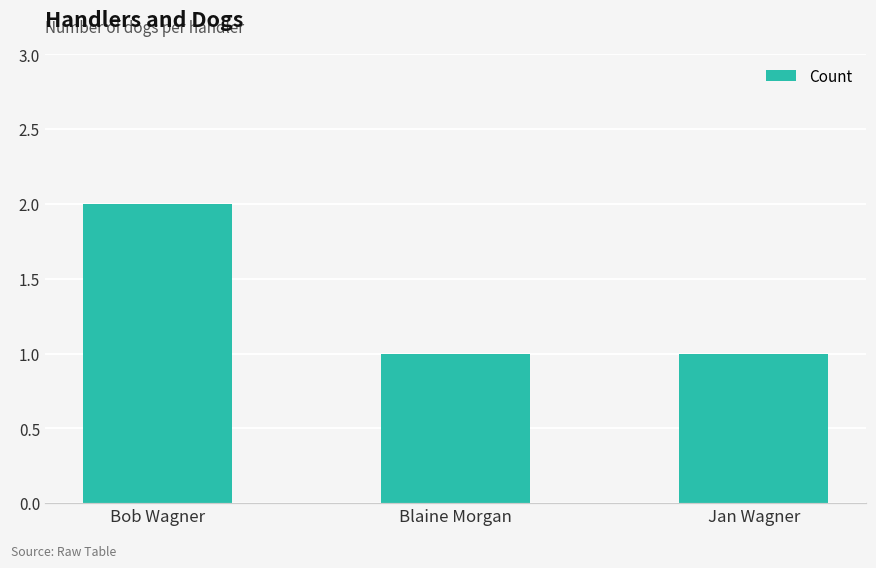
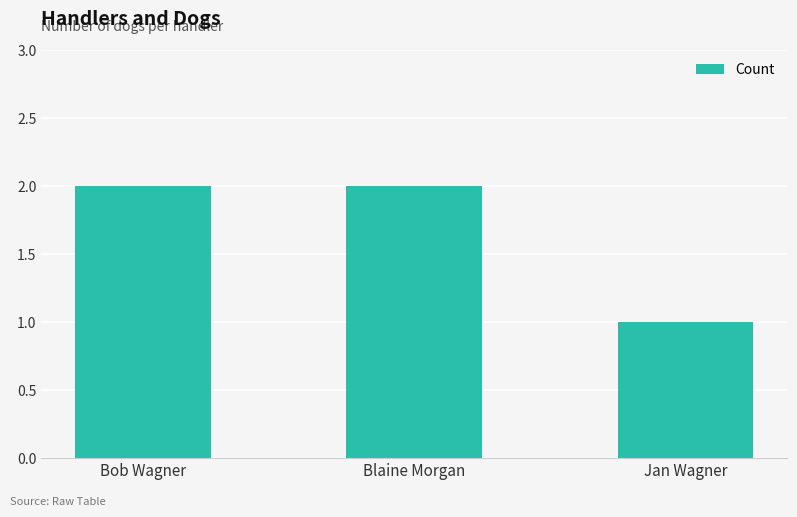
Blaine Morgan: 1 -> 2
